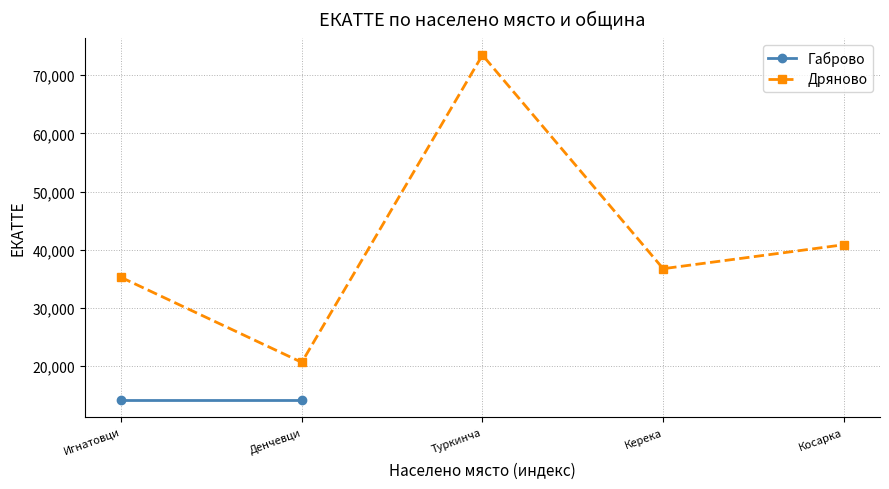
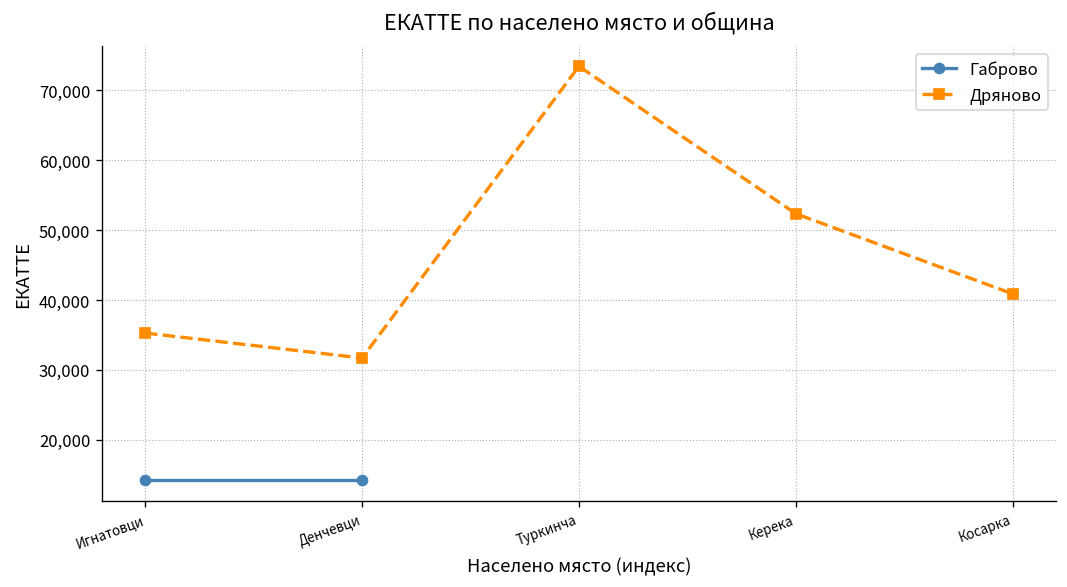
Дряново, Денчевци: 21,000 -> 32,000
Дряново, Керека: 37,000 -> 52,000
